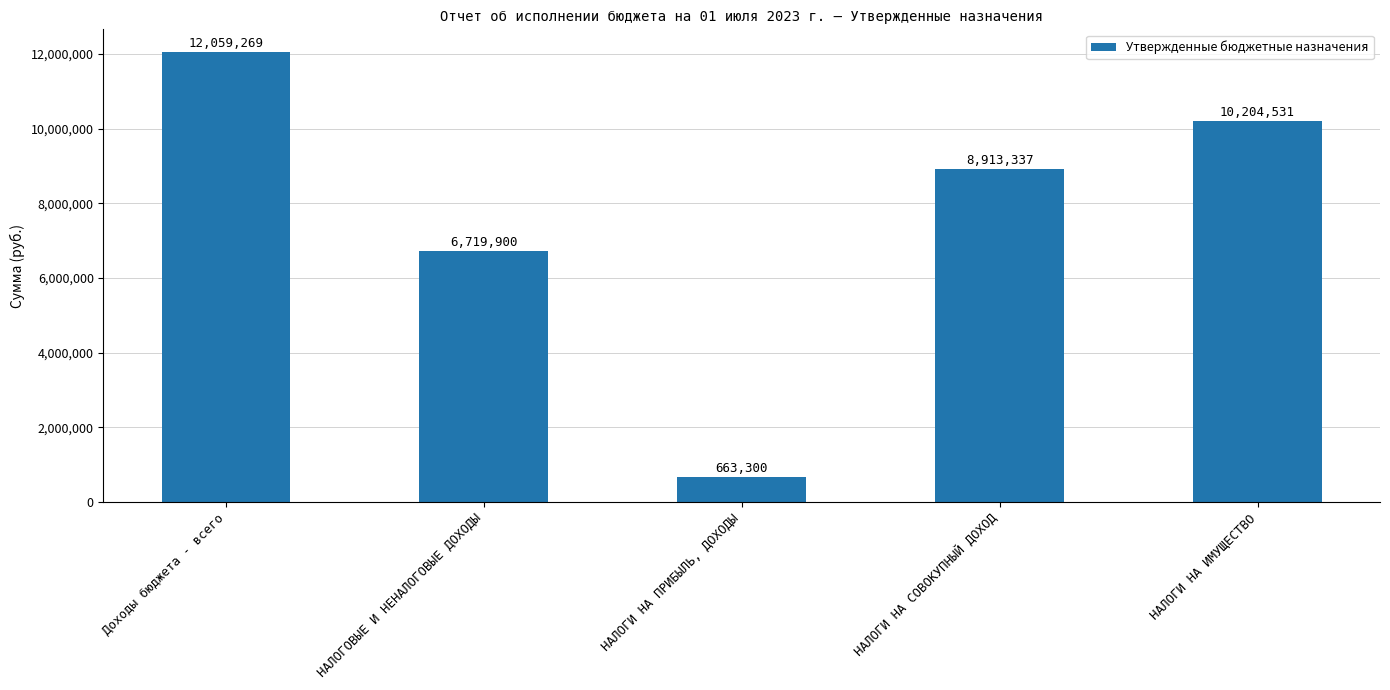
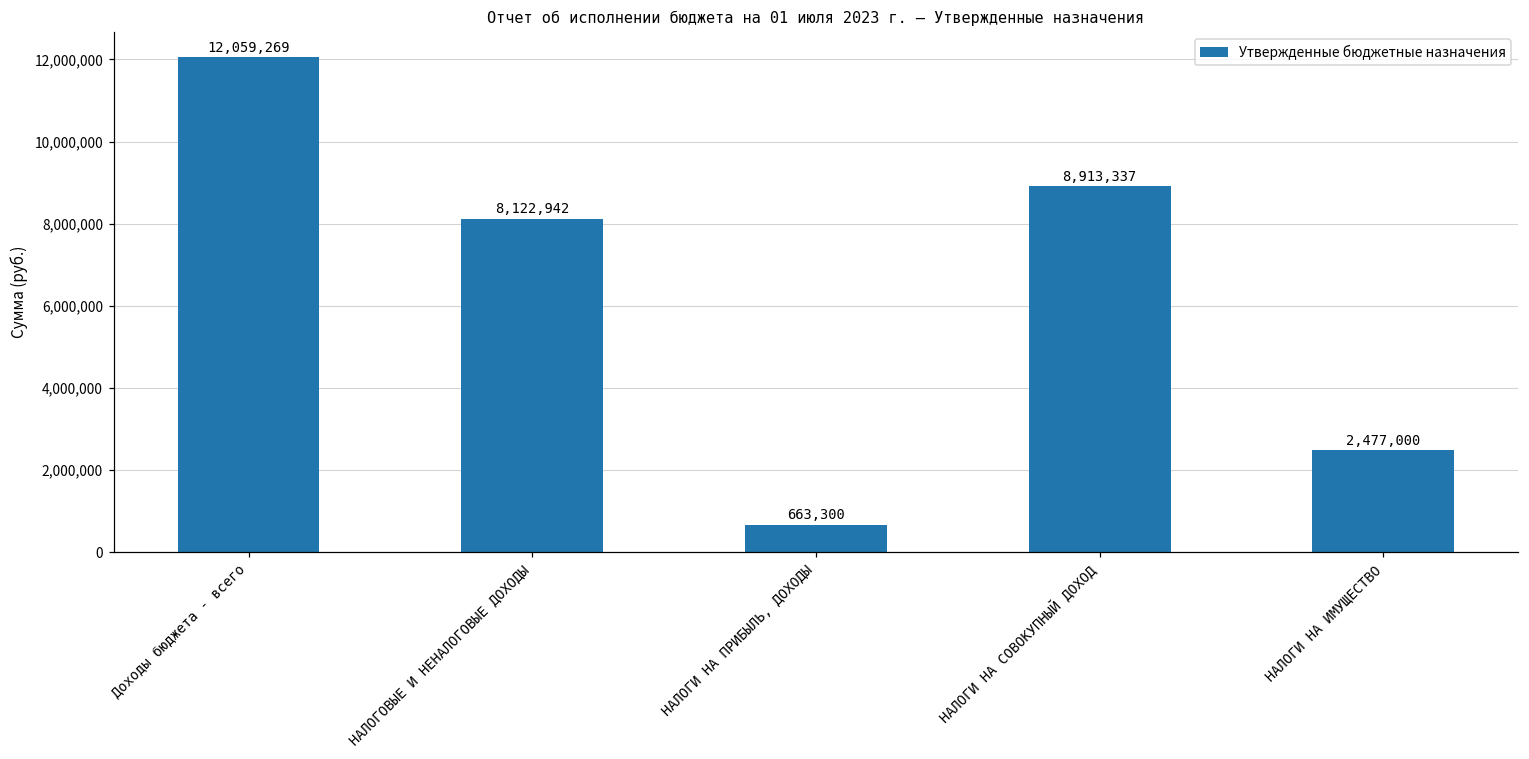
НАЛОГОВЫЕ И НЕНАЛОГОВЫЕ ДОХОДЫ: 6,719,900 -> 8,122,942
НАЛОГИ НА ИМУЩЕСТВО: 10,204,531 -> 2,477,000
